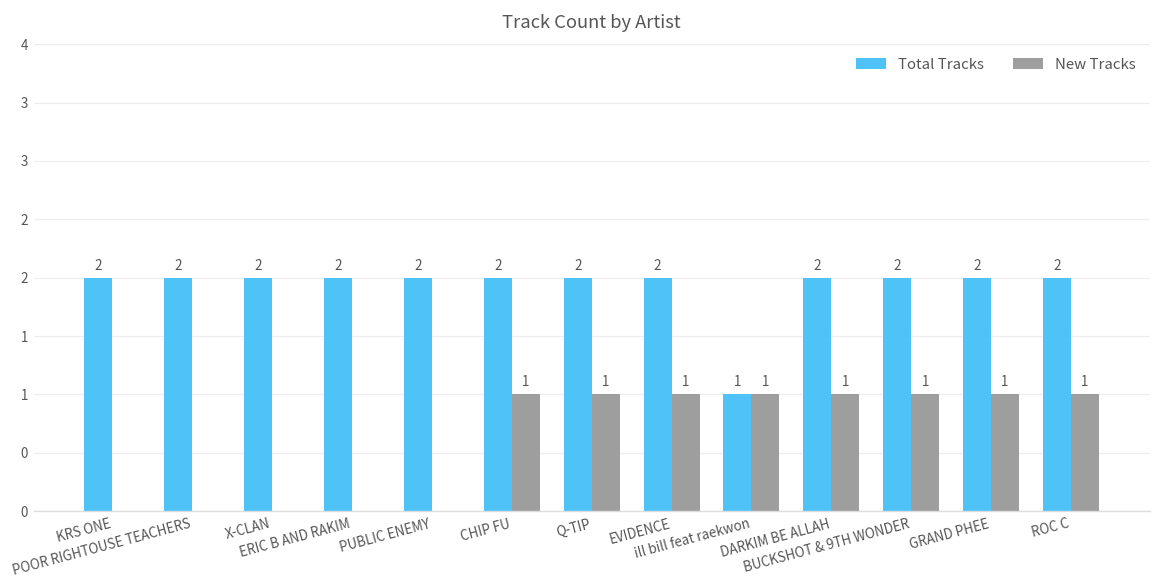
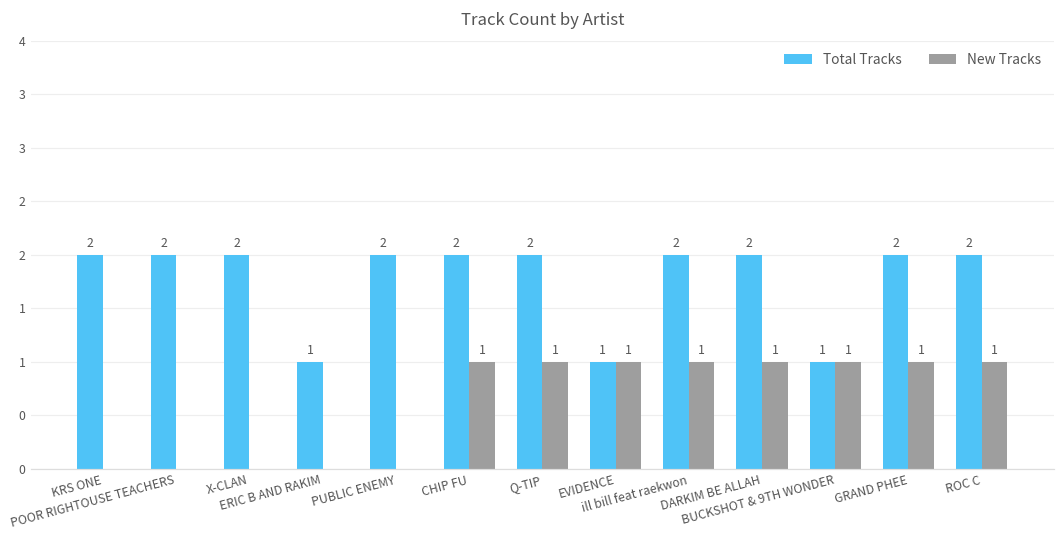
Total Tracks, ERIC B AND RAKIM: 2 -> 1
Total Tracks, EVIDENCE: 2 -> 1
Total Tracks, ill bill feat raekwon: 1 -> 2
Total Tracks, BUCKSHOT & 9TH WONDER: 2 -> 1
